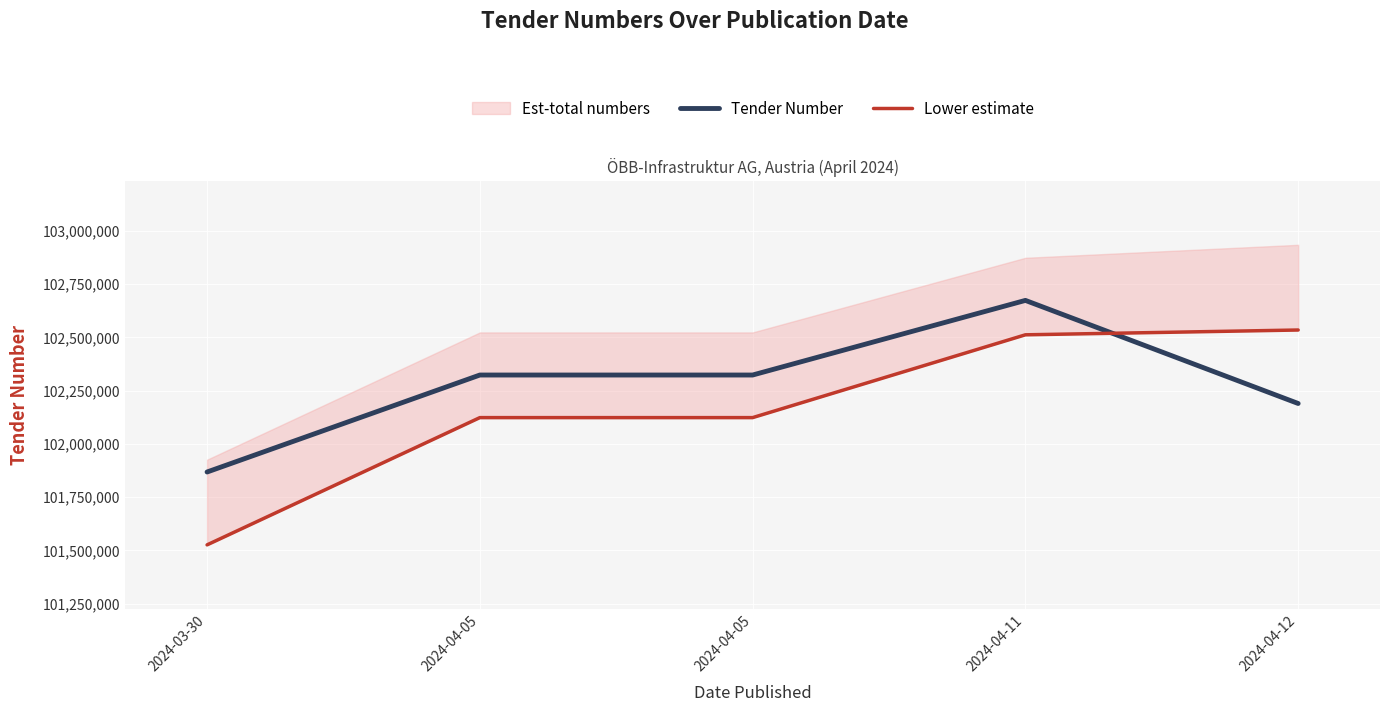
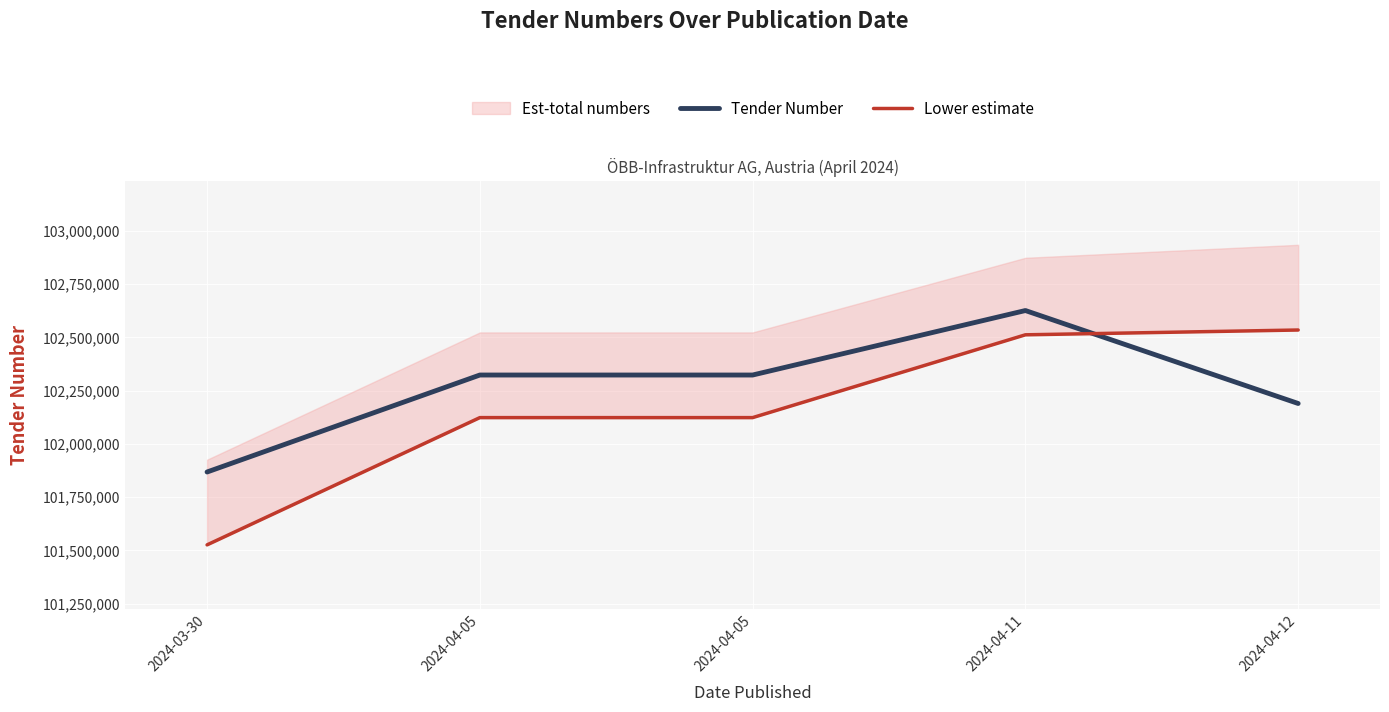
Tender Number, 2024-04-11: 102,670,000 -> 102,630,000
